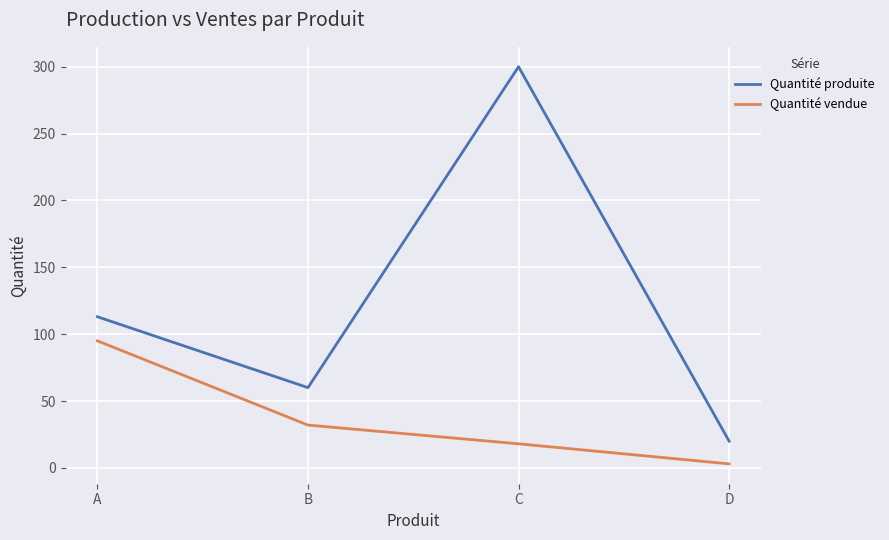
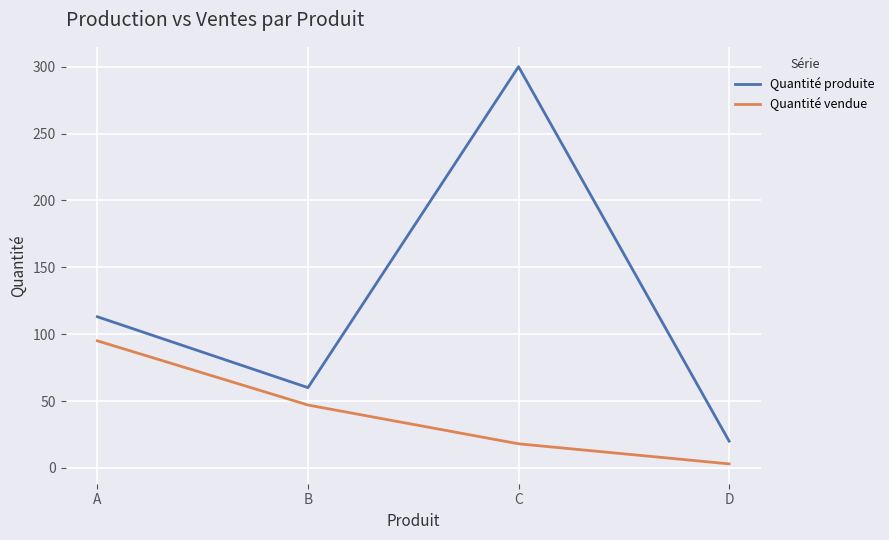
Quantité vendue, B: 32 -> 47
